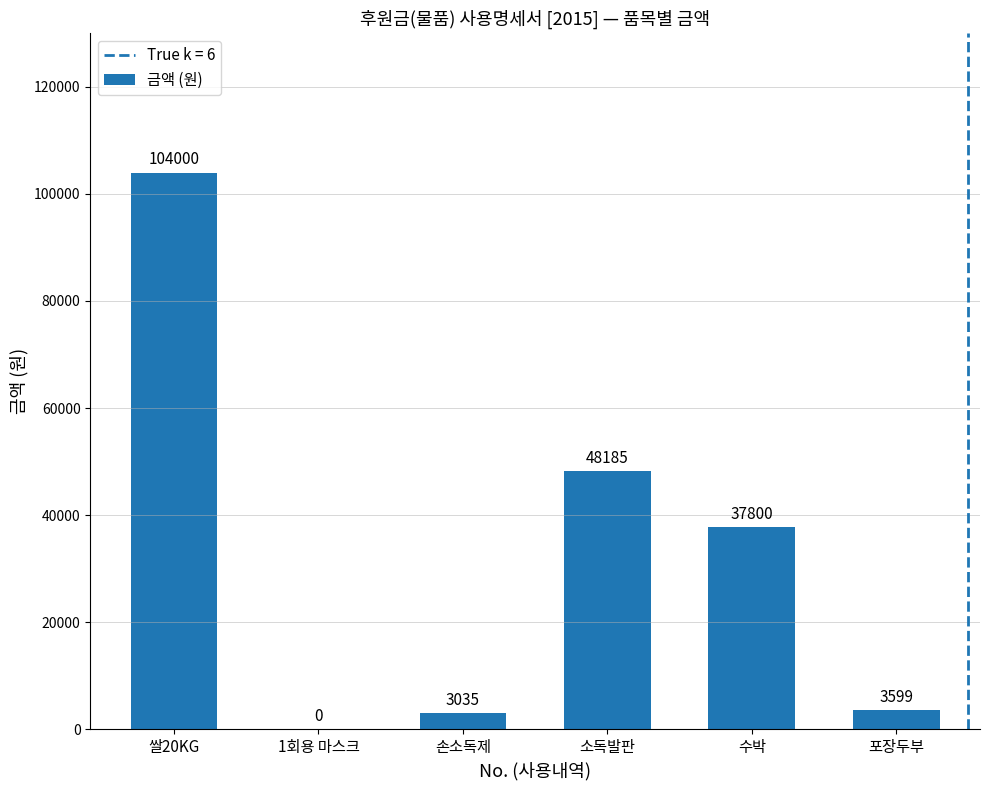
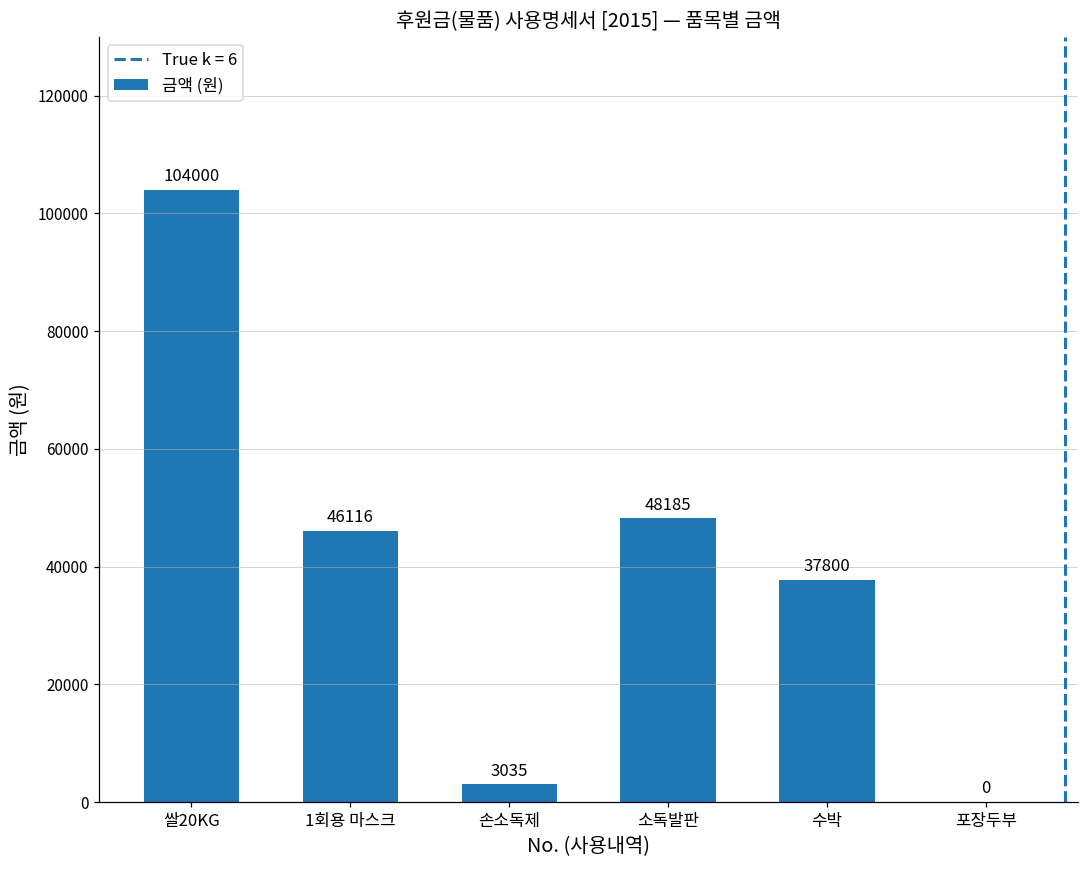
1회용 마스크: 0 -> 46116
포장두부: 3599 -> 0
